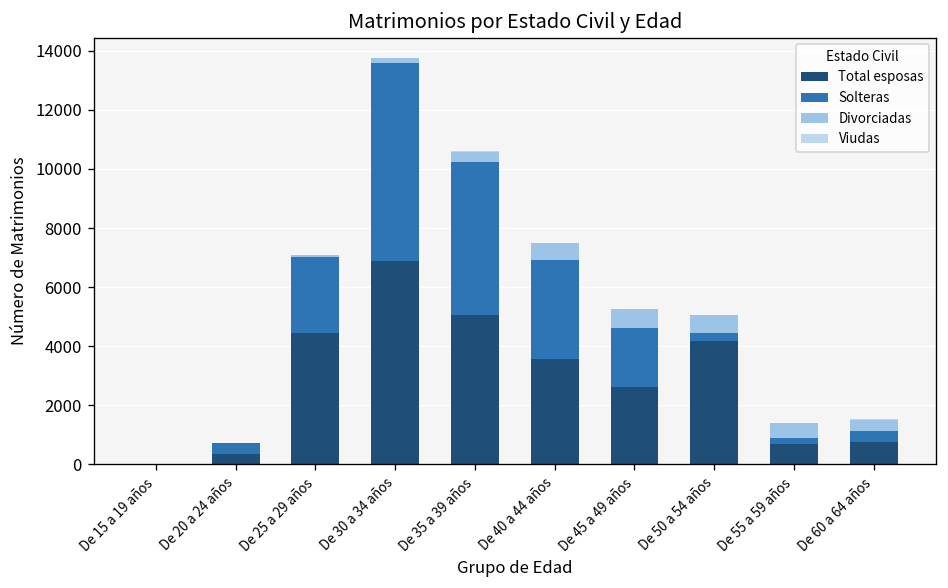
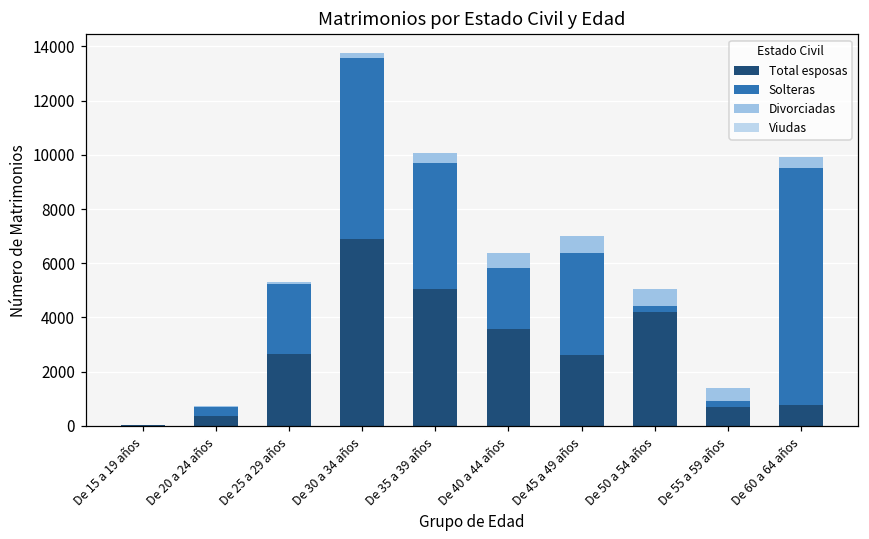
Total esposas, De 25 a 29 años: 4400 -> 2600
Solteras, De 35 a 39 años: 5200 -> 4700
Solteras, De 40 a 44 años: 3400 -> 2300
Solteras, De 45 a 49 años: 2000 -> 3700
Solteras, De 60 a 64 años: 300 -> 8700
